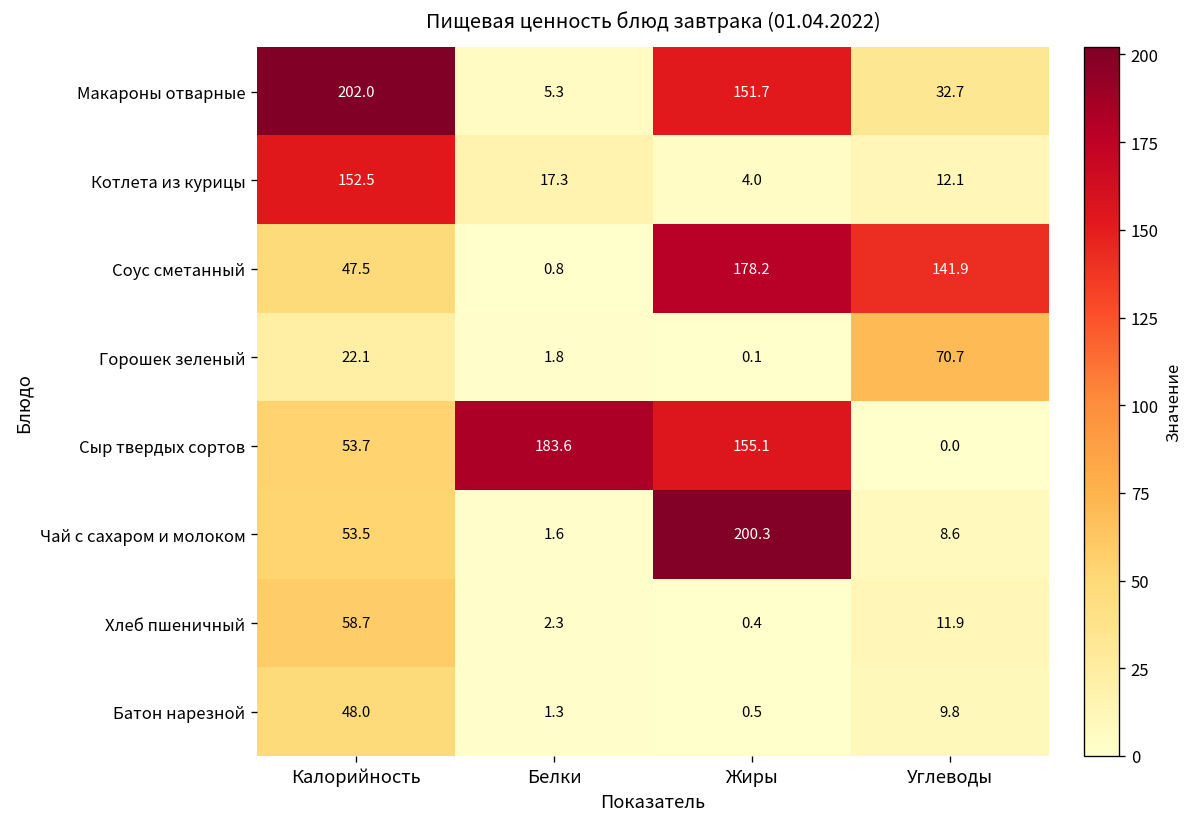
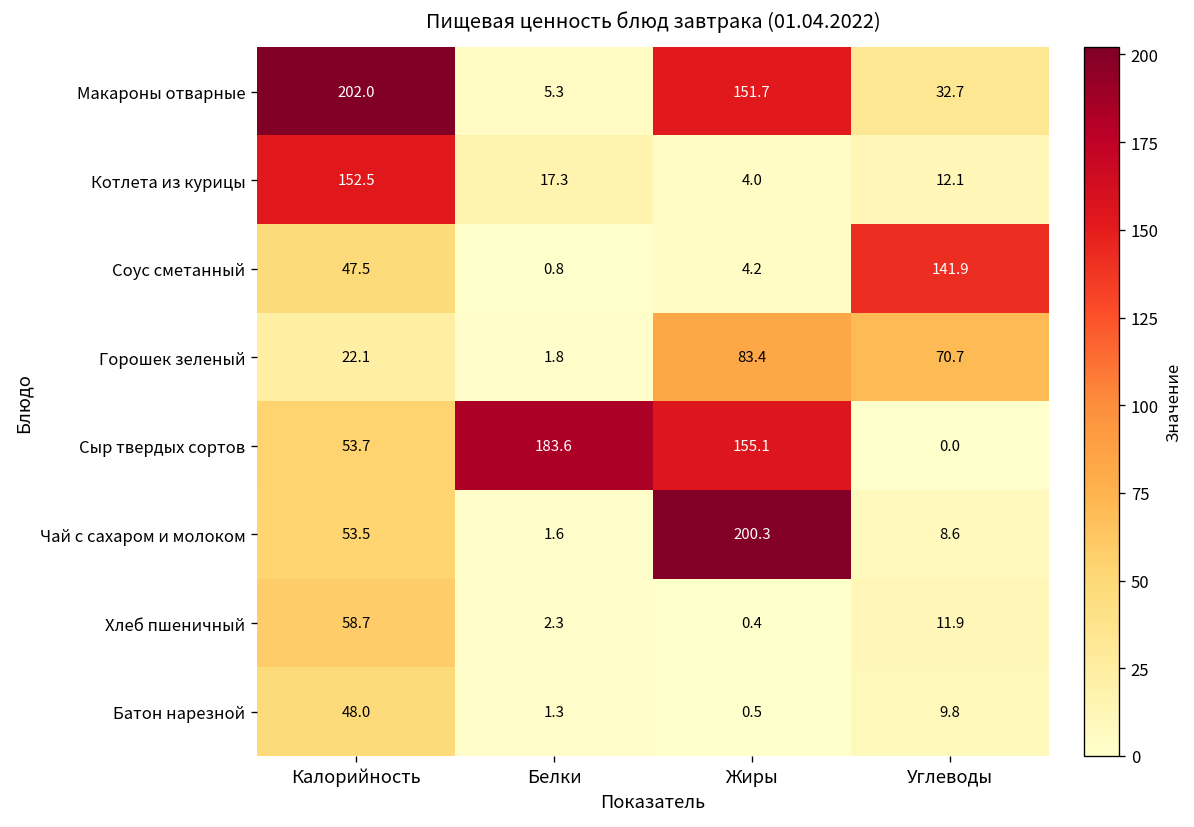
Соус сметанный, Жиры: 178.2 -> 4.2
Горошек зеленый, Жиры: 0.1 -> 83.4
